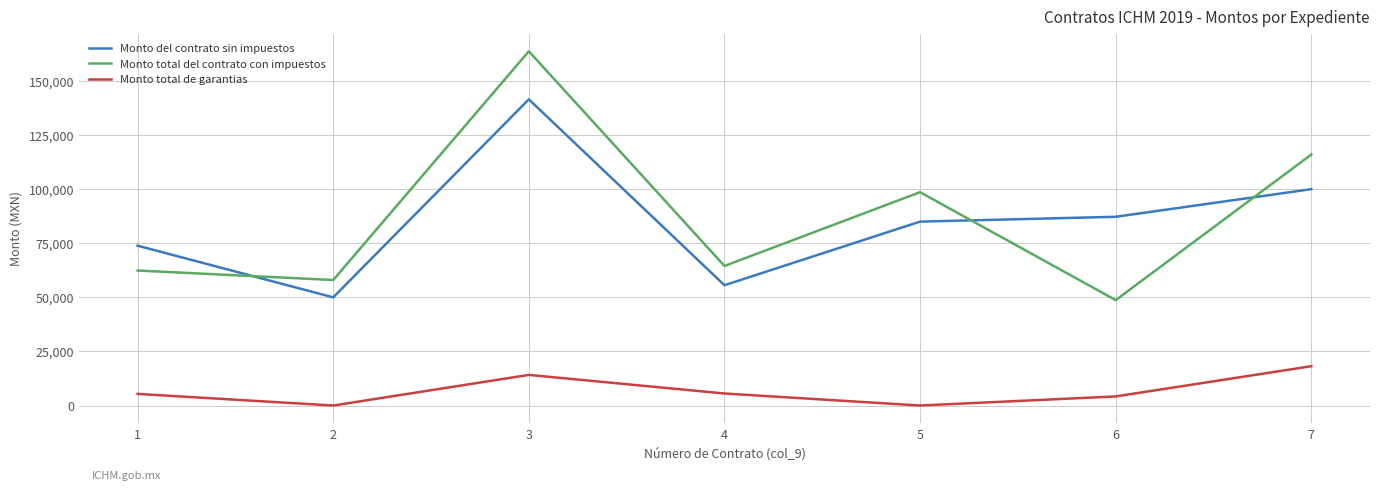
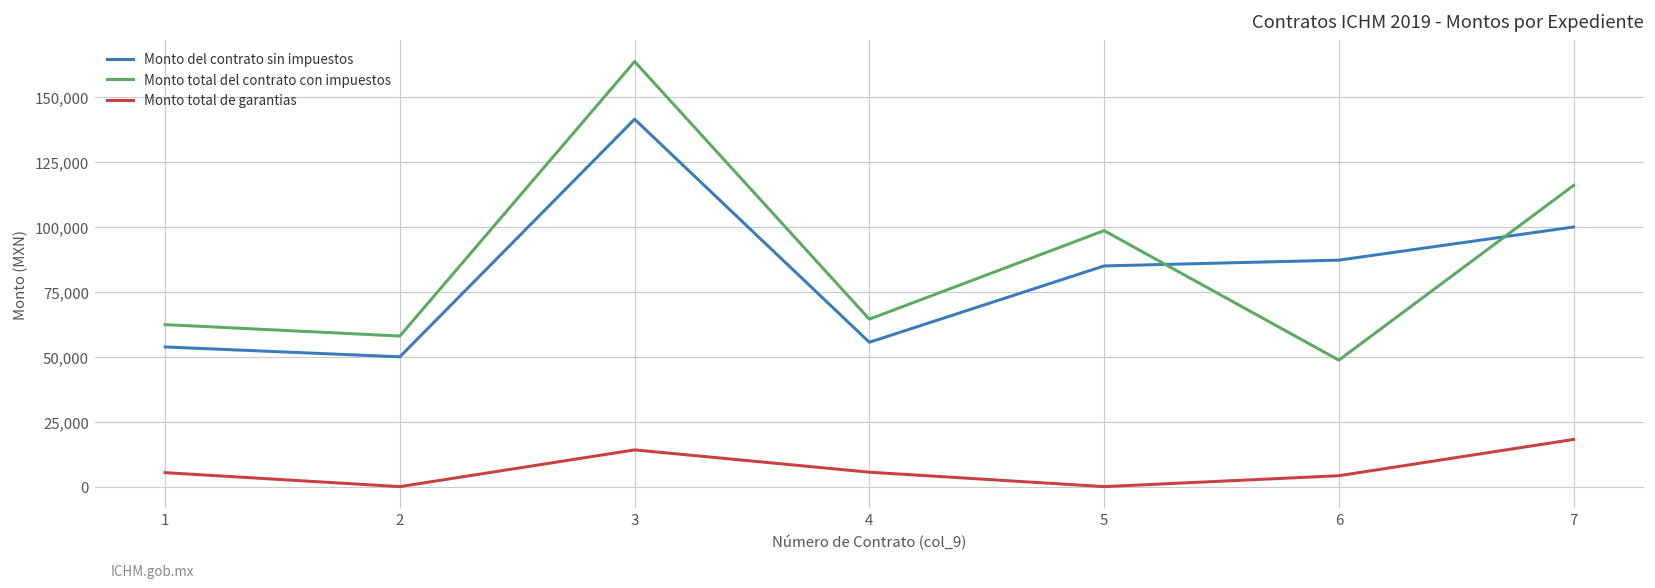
Monto del contrato sin impuestos, 1: 74,000 -> 54,000
